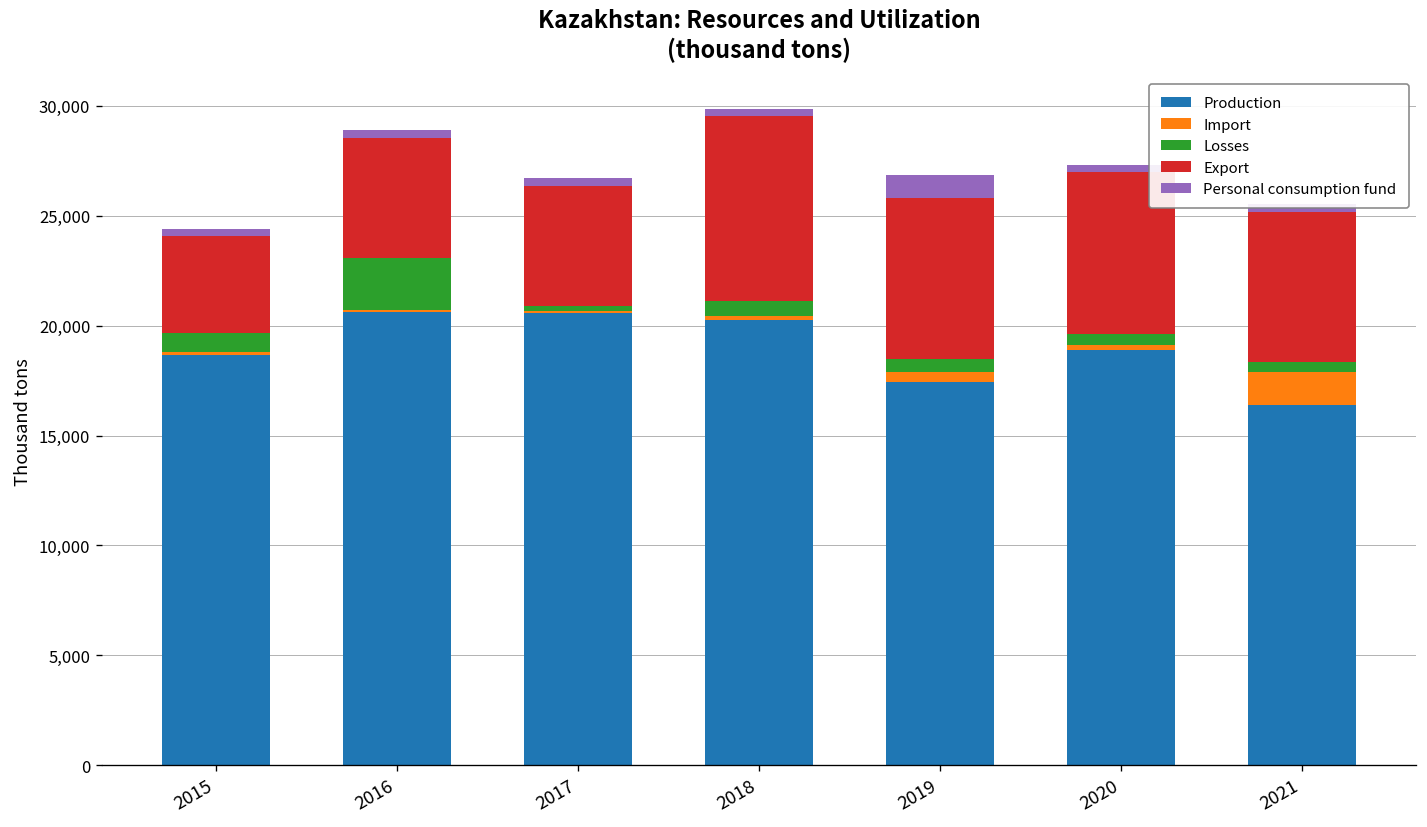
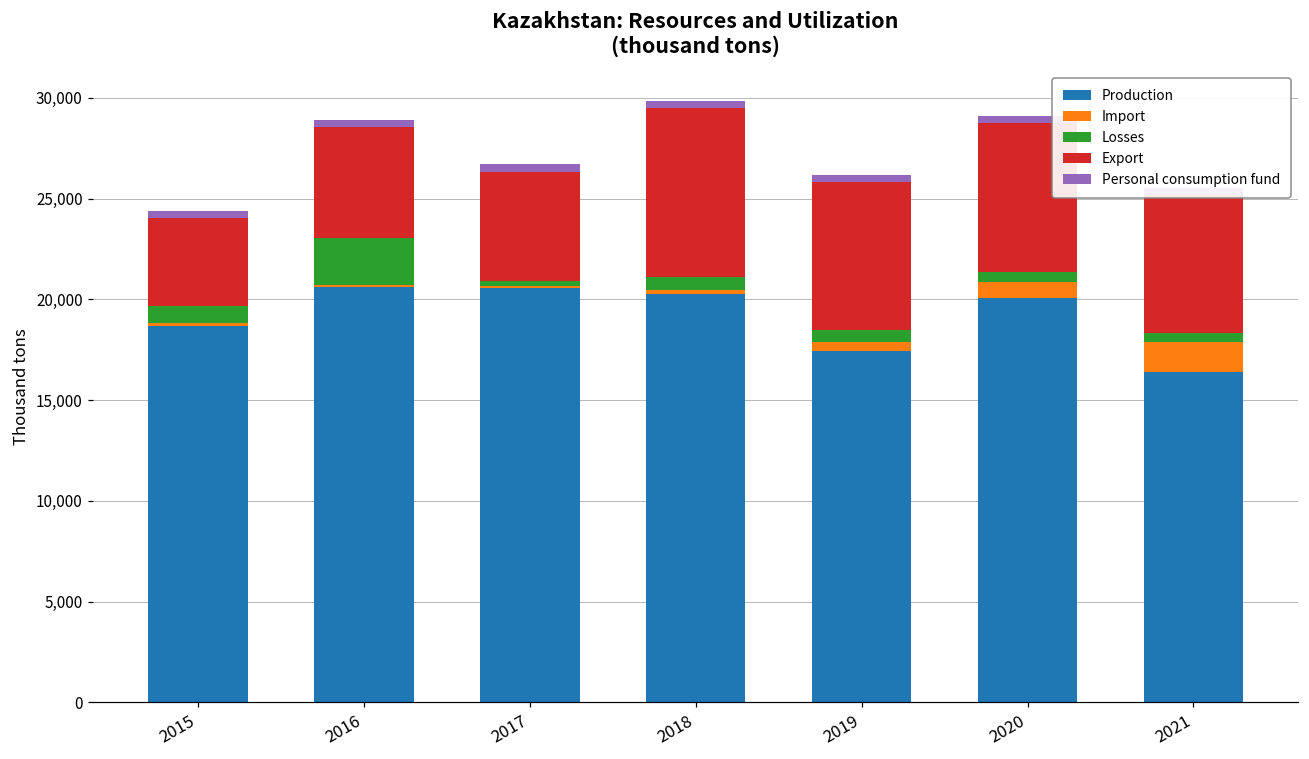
Personal consumption fund, 2019: 1,000 -> 300
Production, 2020: 18,900 -> 20,100
Import, 2020: 200 -> 800
